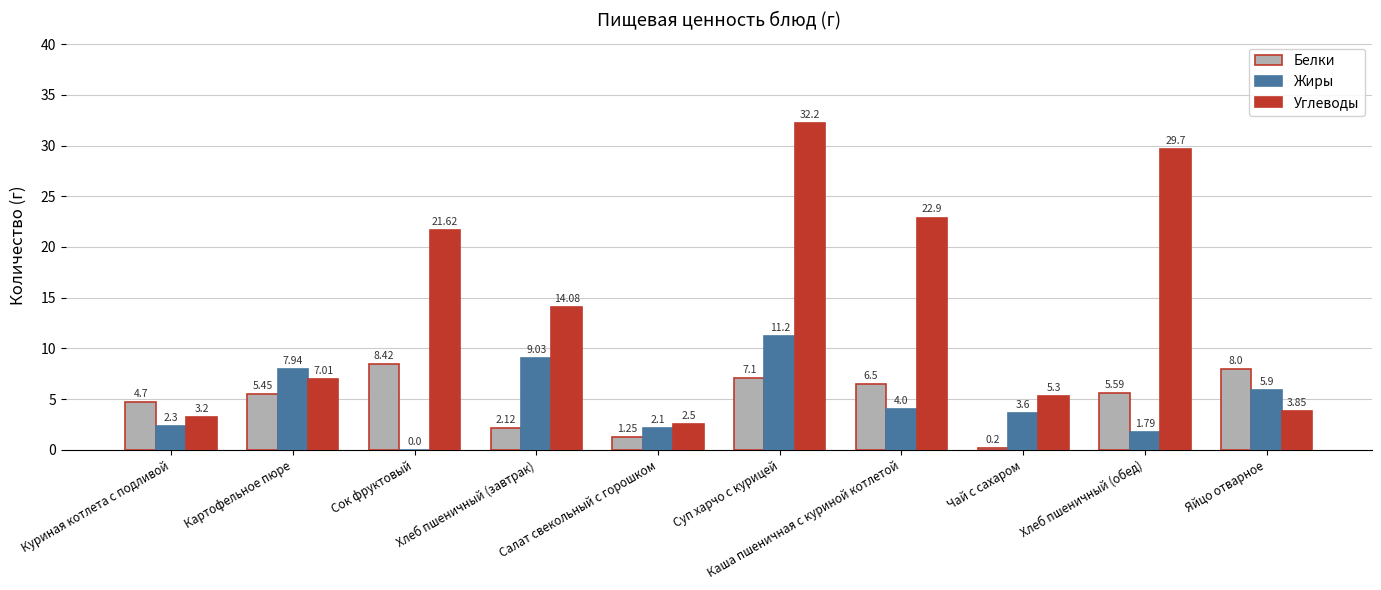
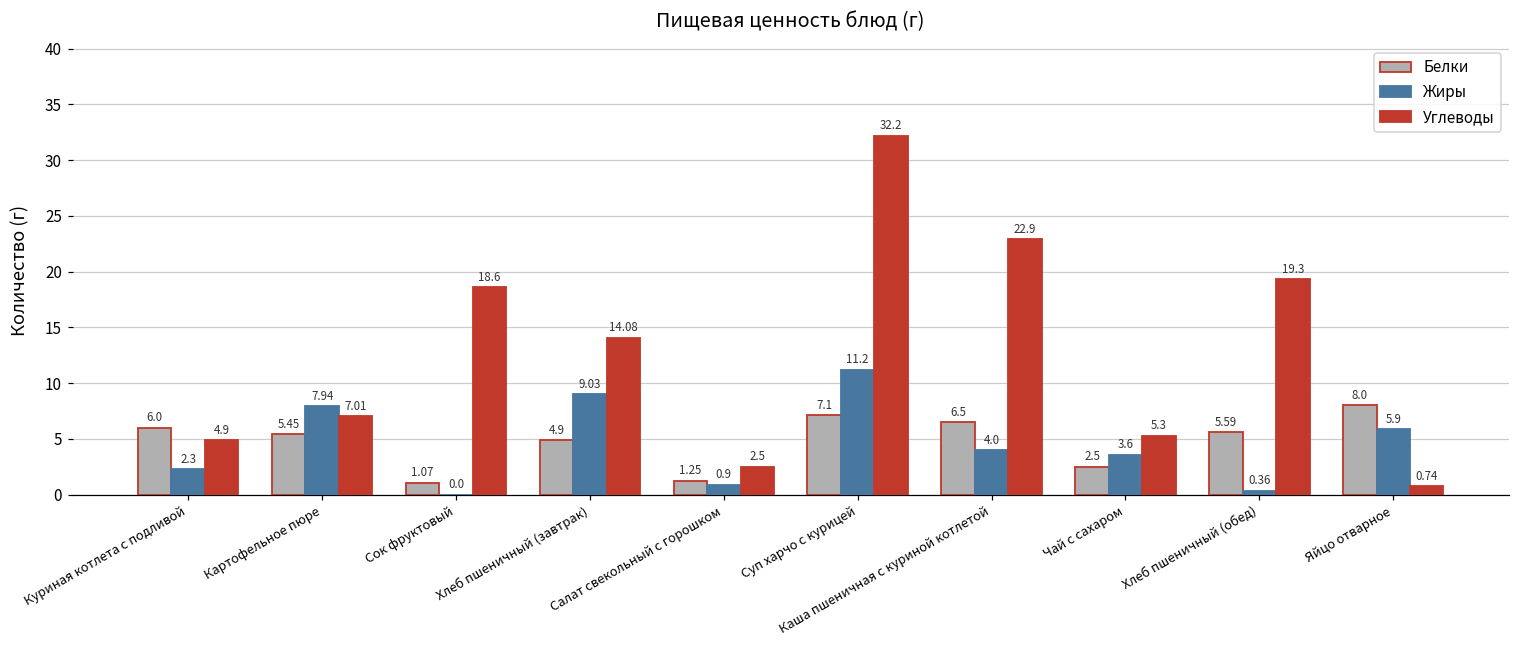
Белки, Куриная котлета с подливой: 4.7 -> 6.0
Углеводы, Куриная котлета с подливой: 3.2 -> 4.9
Белки, Сок фруктовый: 8.42 -> 1.07
Углеводы, Сок фруктовый: 21.62 -> 18.6
Белки, Хлеб пшеничный (завтрак): 2.12 -> 4.9
Жиры, Салат свекольный с горошком: 2.1 -> 0.9
Белки, Чай с сахаром: 0.2 -> 2.5
Жиры, Хлеб пшеничный (обед): 1.79 -> 0.36
Углеводы, Хлеб пшеничный (обед): 29.7 -> 19.3
Углеводы, Яйцо отварное: 3.85 -> 0.74
